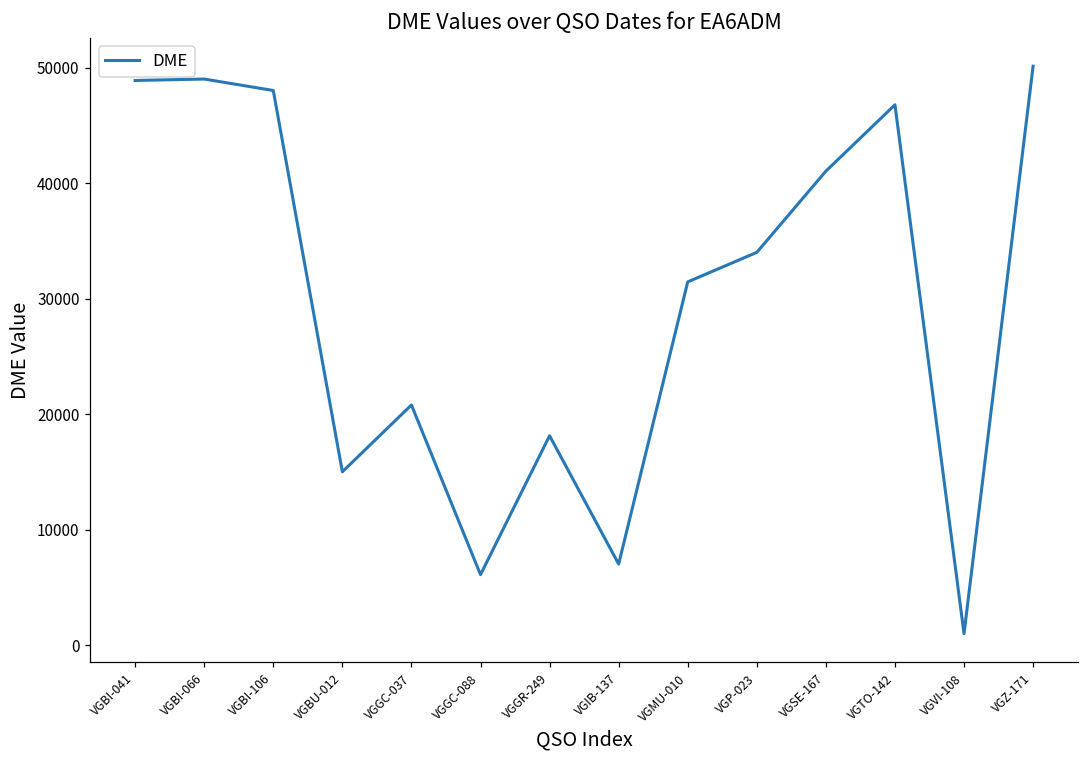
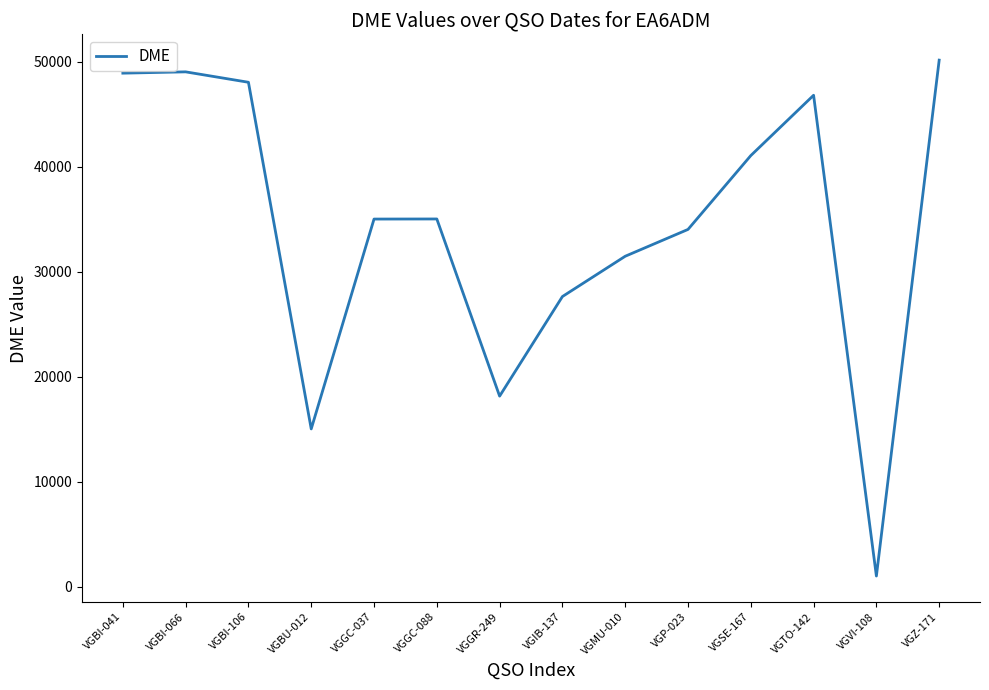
VGGC-037: 20800 -> 35000
VGGC-088: 6100 -> 35000
VGIB-137: 7000 -> 27600
